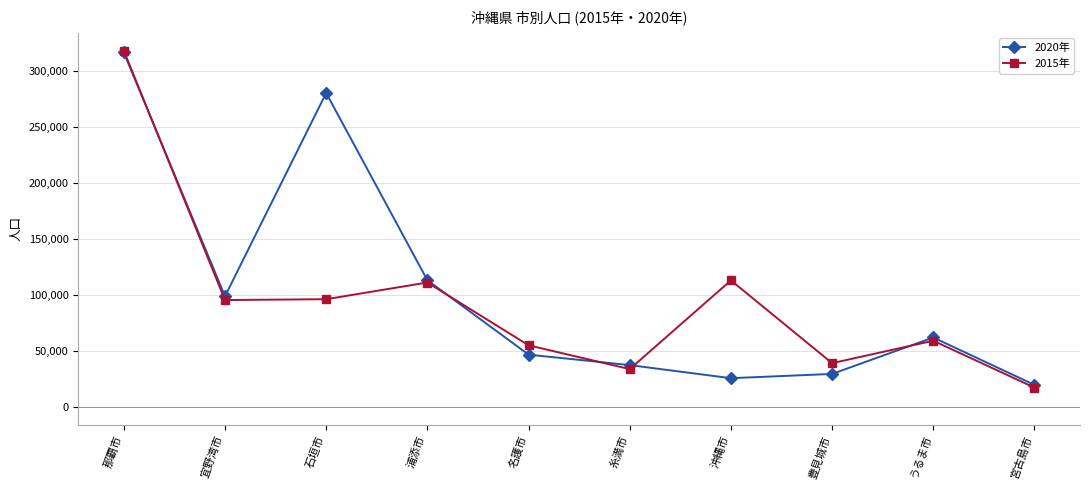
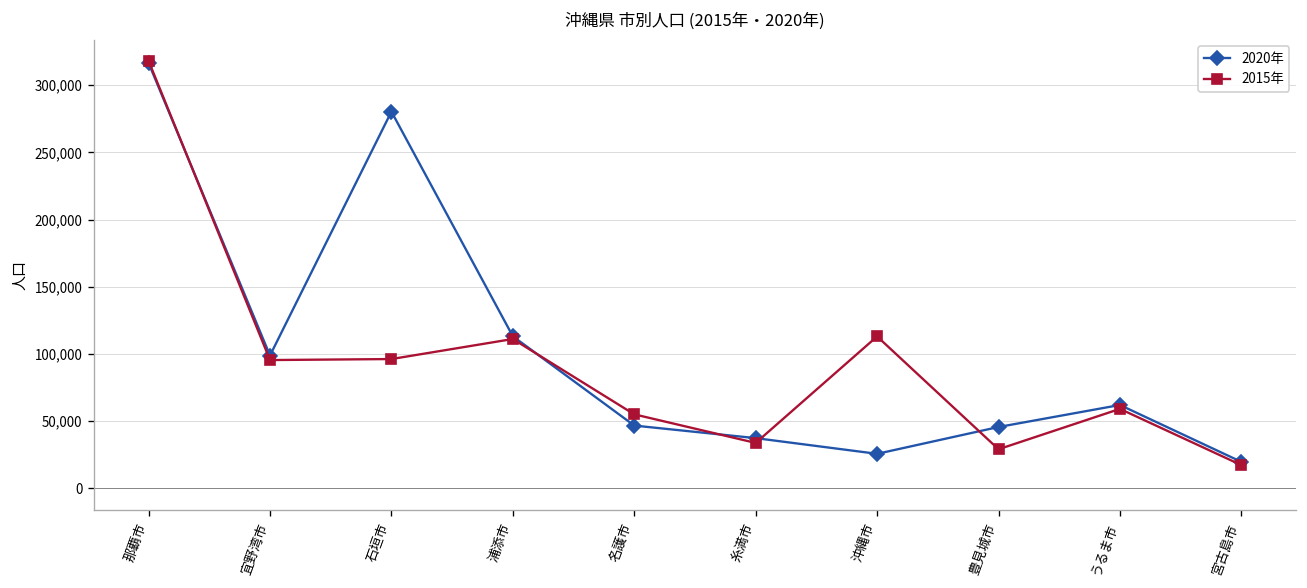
2020年, 豊見城市: 30,000 -> 46,000
2015年, 豊見城市: 39,000 -> 29,000
